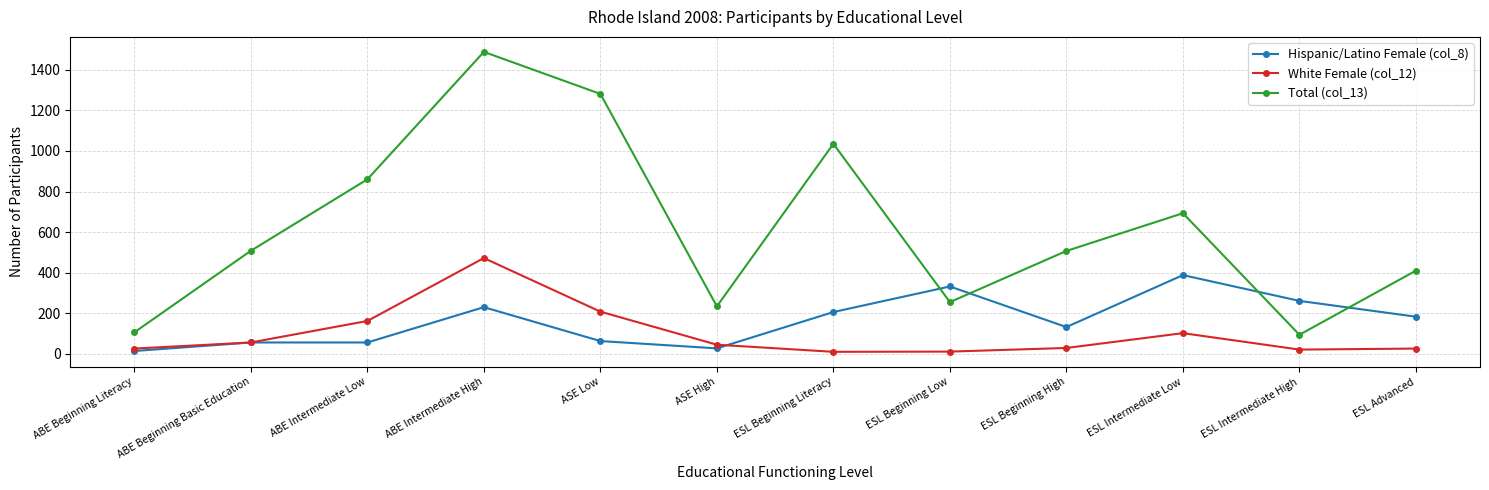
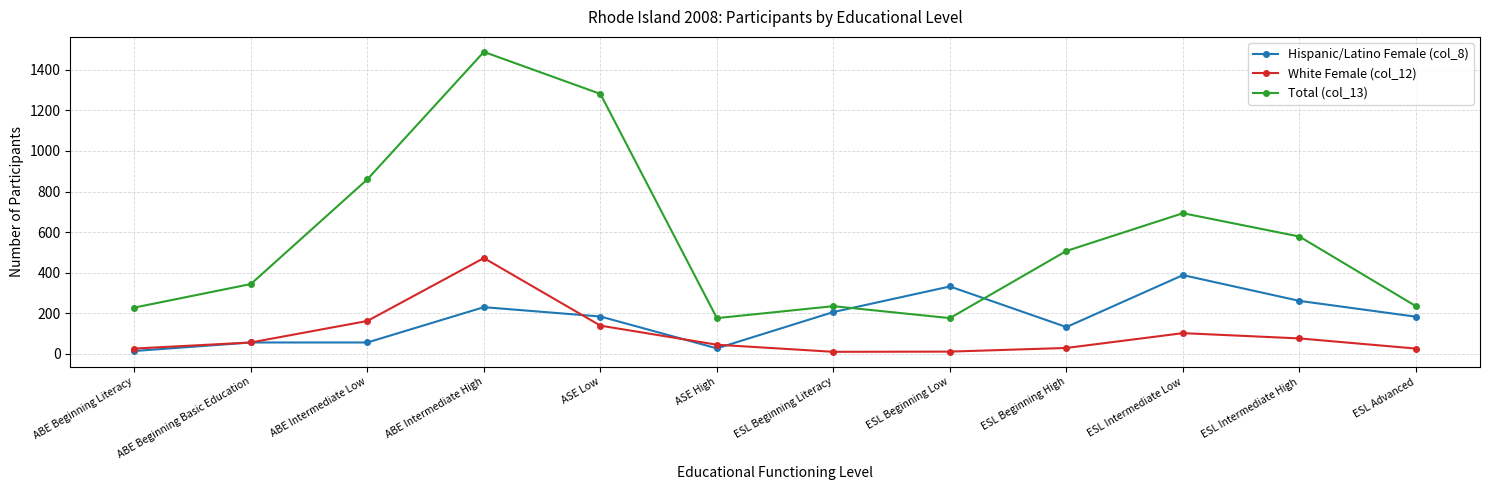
Total (col_13), ABE Beginning Literacy: 110 -> 230
Total (col_13), ABE Beginning Basic Education: 510 -> 340
Hispanic/Latino Female (col_8), ASE Low: 60 -> 180
White Female (col_12), ASE Low: 210 -> 140
Total (col_13), ASE High: 230 -> 180
Total (col_13), ESL Beginning Literacy: 1040 -> 240
Total (col_13), ESL Beginning Low: 260 -> 180
White Female (col_12), ESL Intermediate High: 20 -> 80
Total (col_13), ESL Intermediate High: 90 -> 580
Total (col_13), ESL Advanced: 410 -> 240
